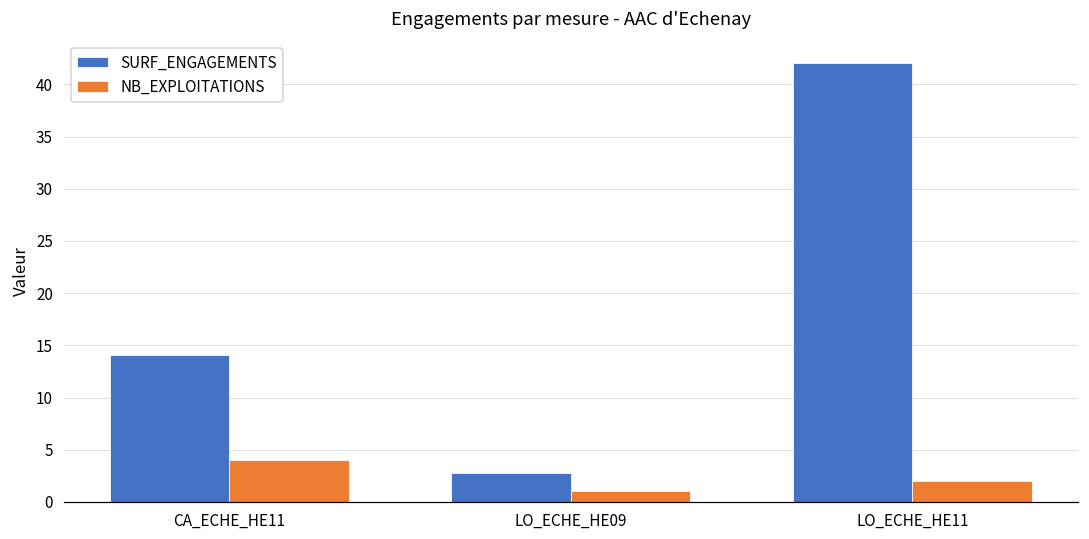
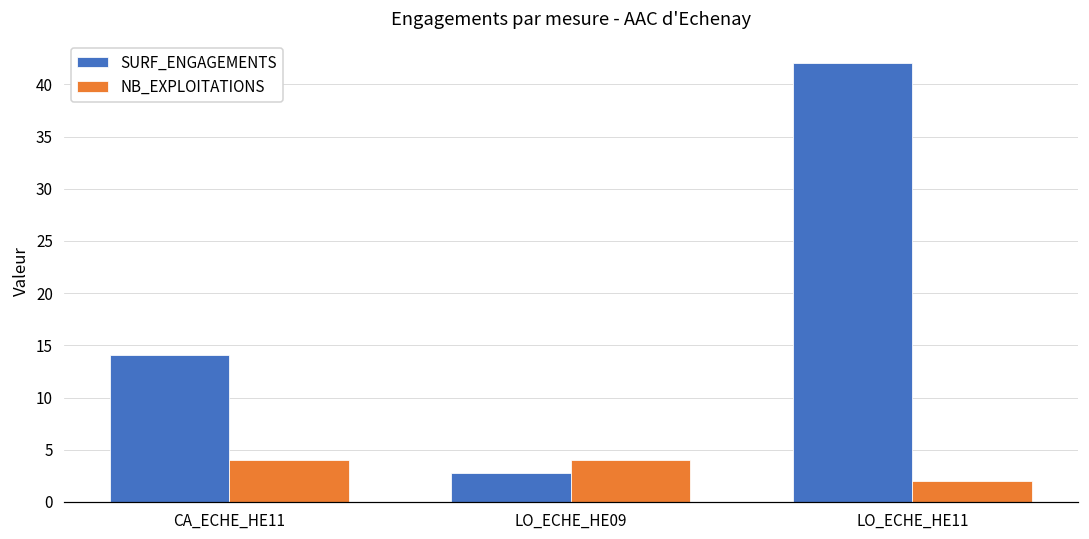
NB_EXPLOITATIONS, LO_ECHE_HE09: 1 -> 4
